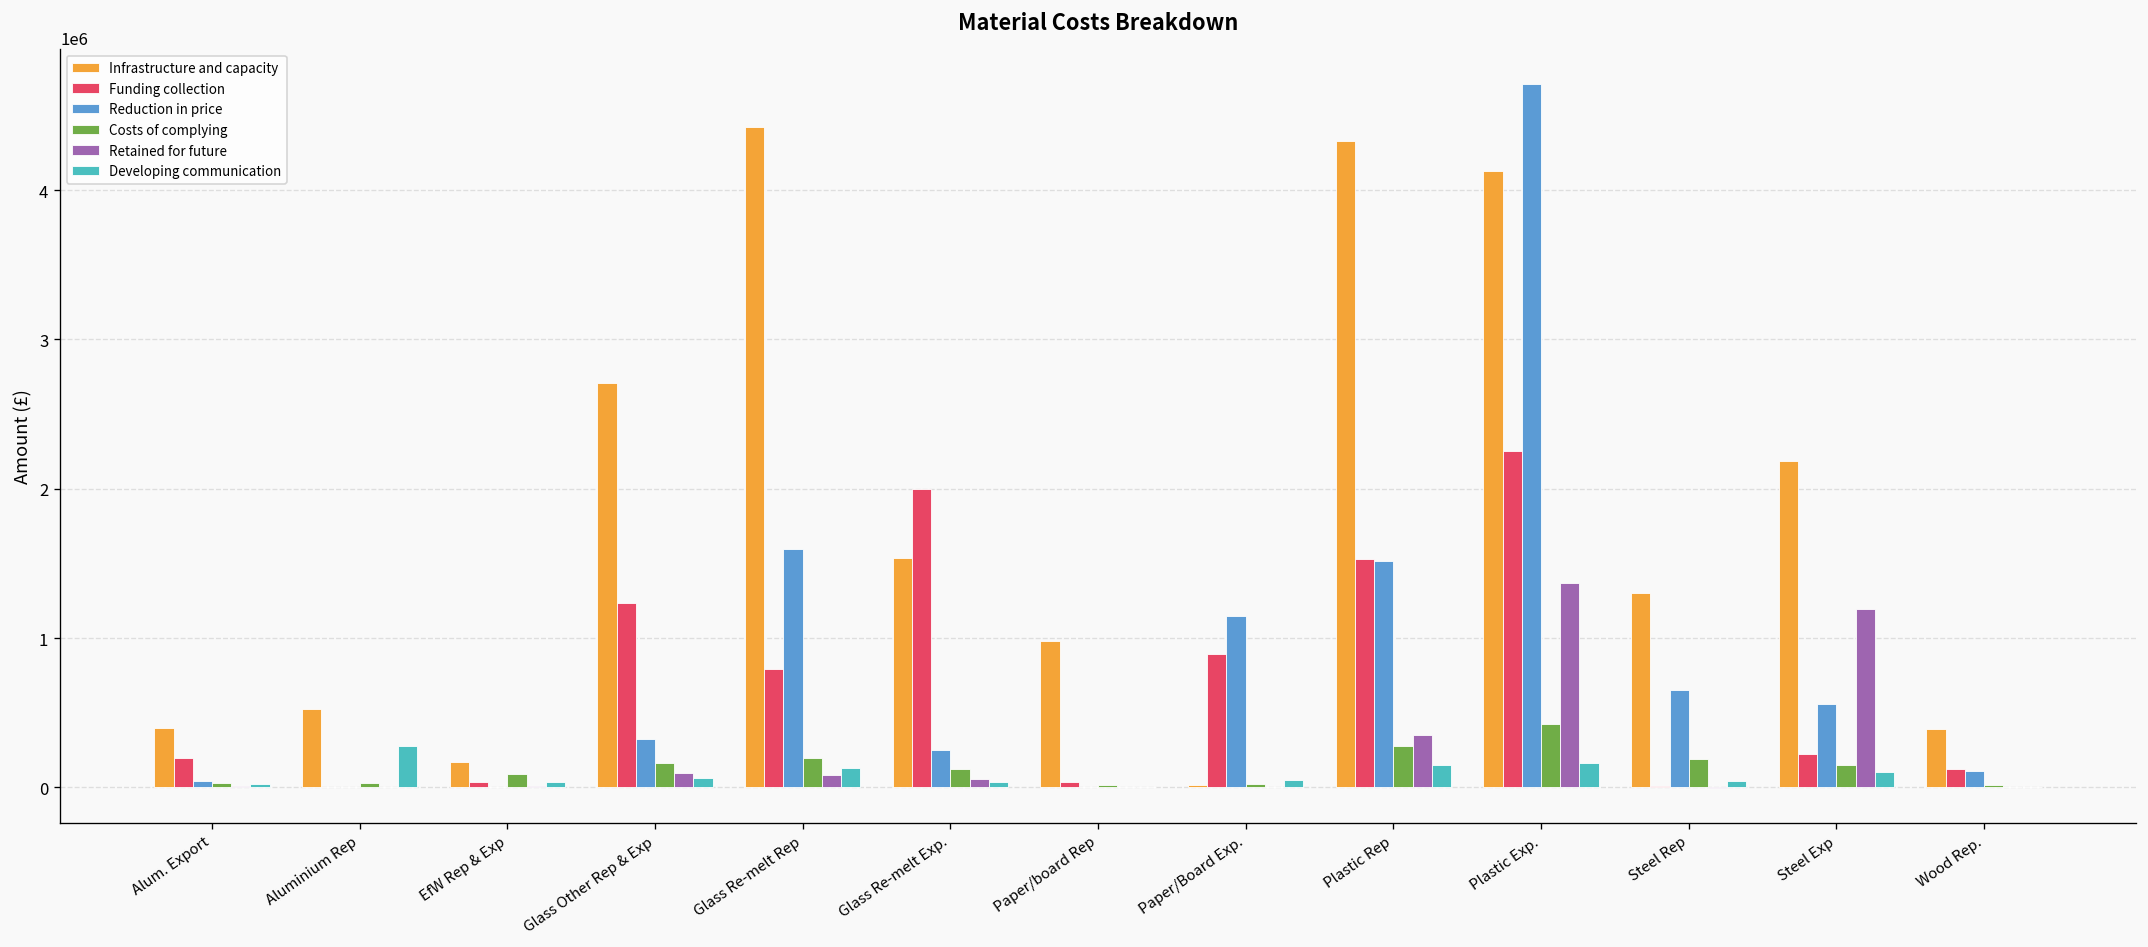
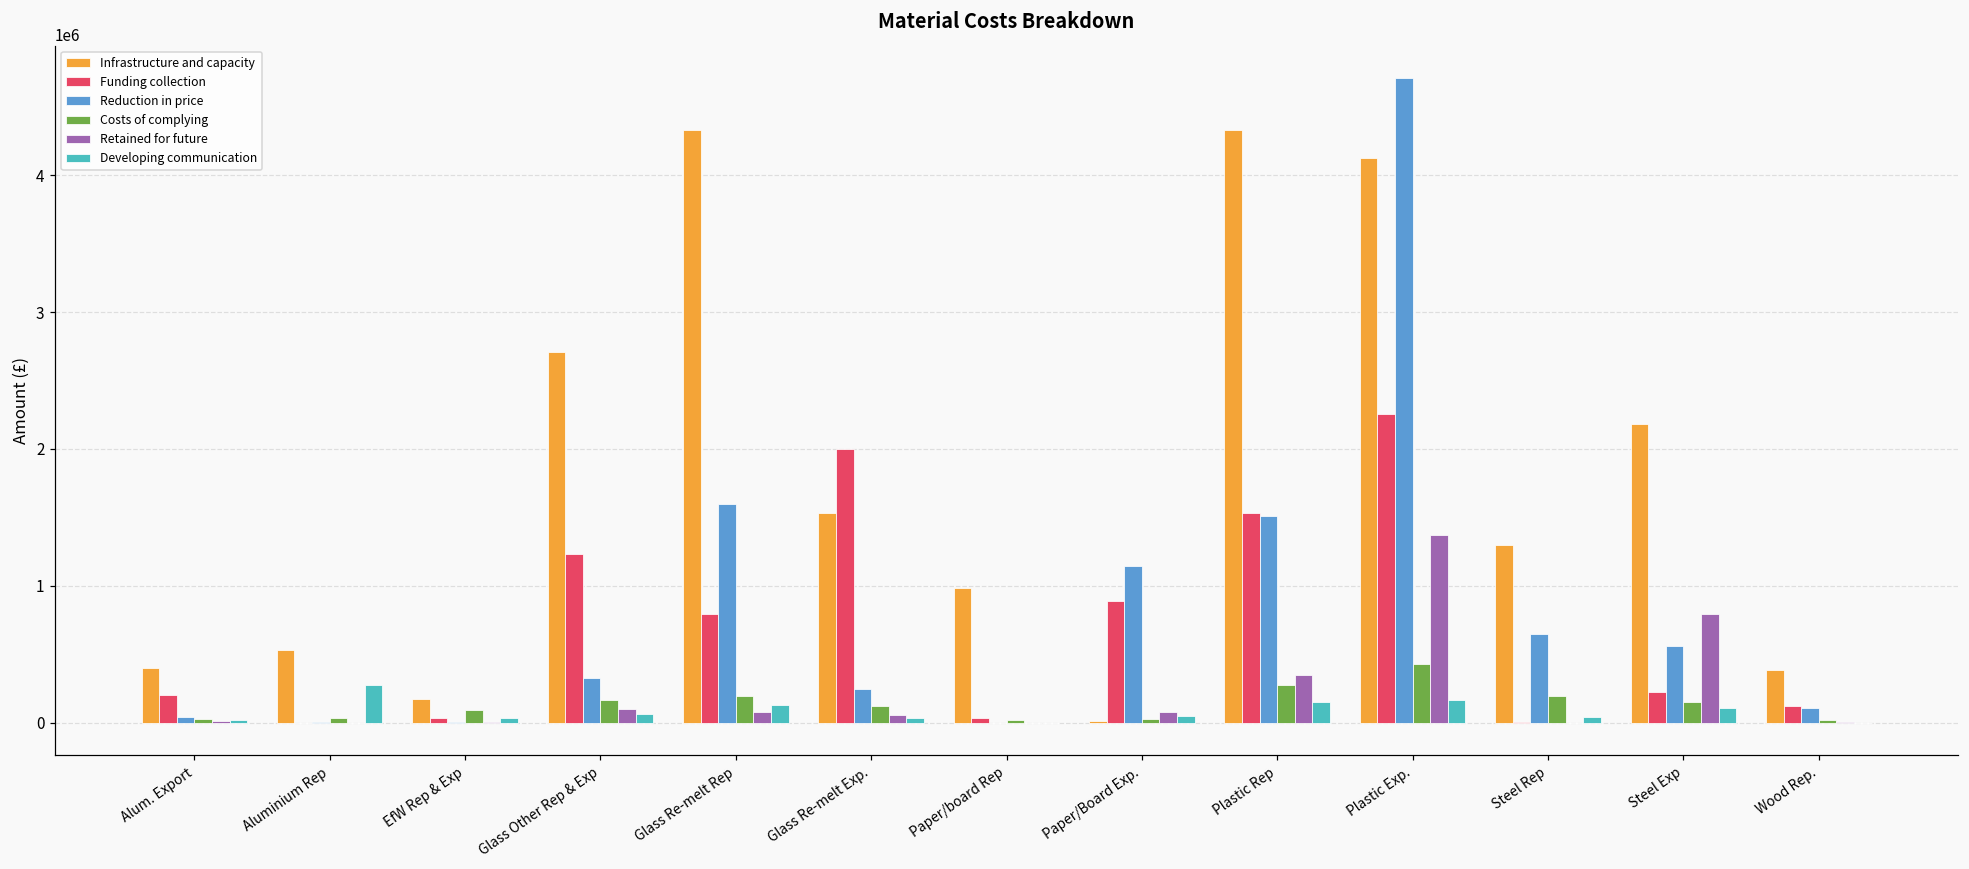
Infrastructure and capacity, Glass Re-melt Rep: 4420000 -> 4330000
Retained for future, Paper/Board Exp.: 0 -> 80000
Retained for future, Steel Exp: 1200000 -> 790000
